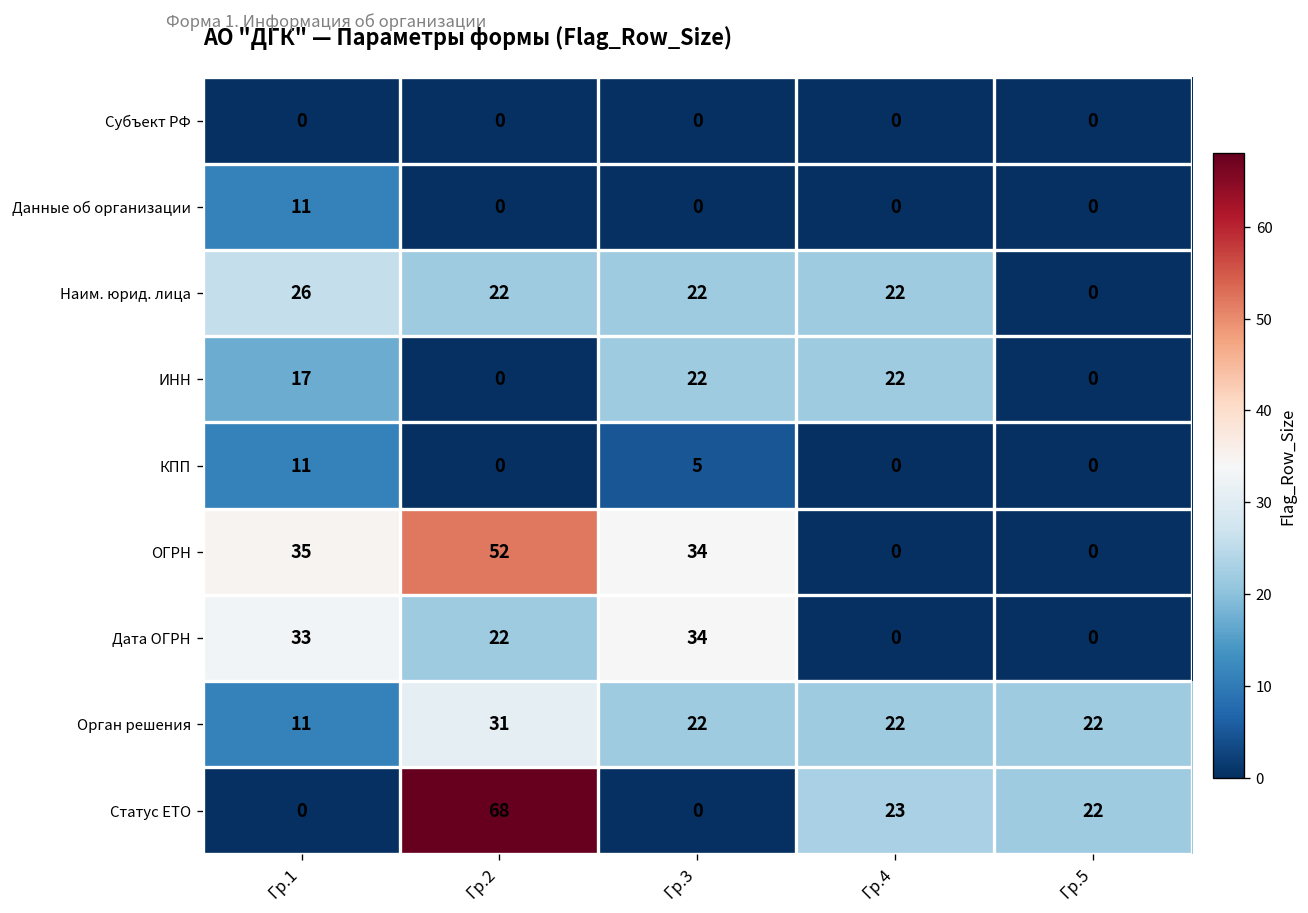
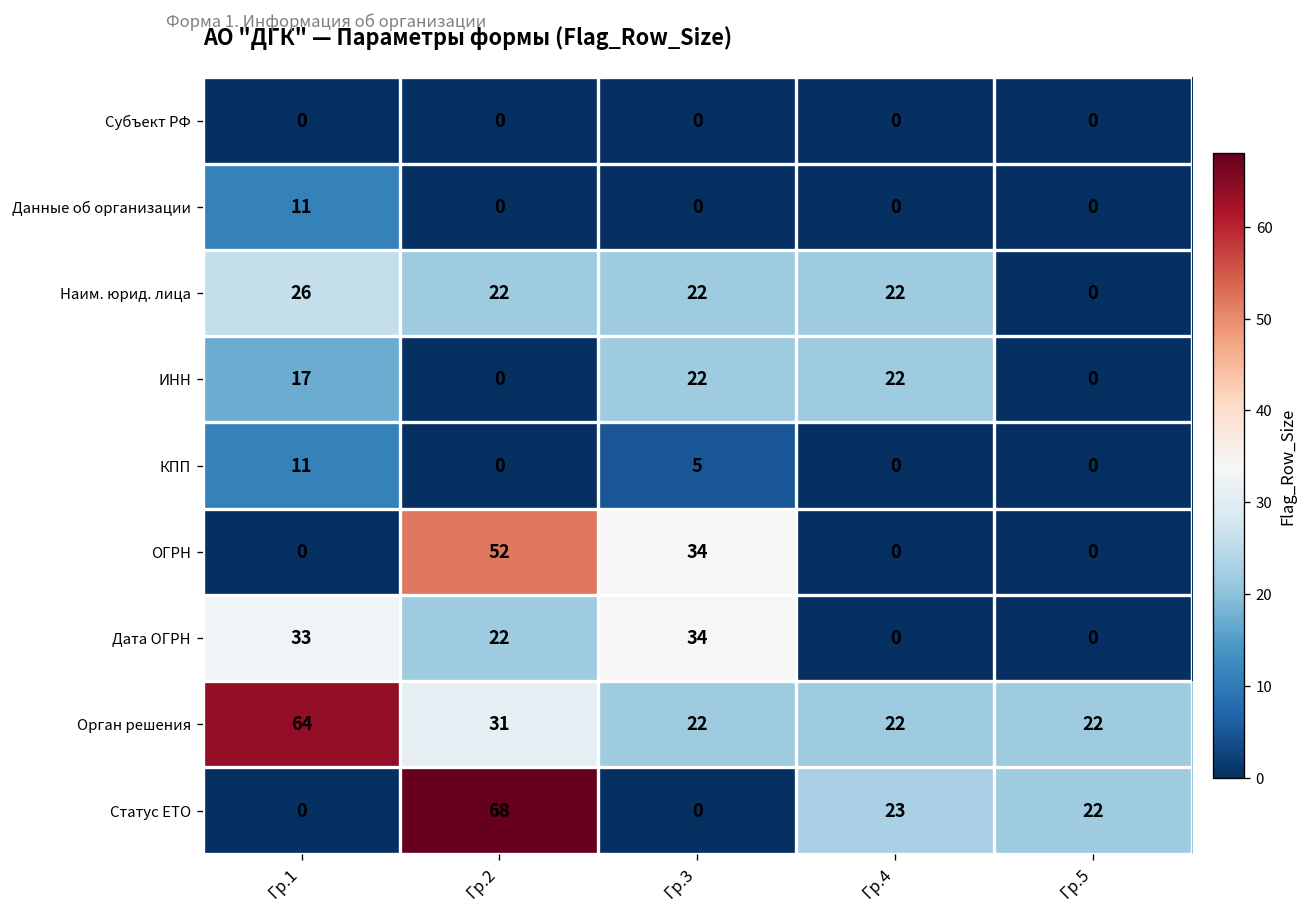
ОГРН, Гр.1: 35 -> 0
Орган решения, Гр.1: 11 -> 64
